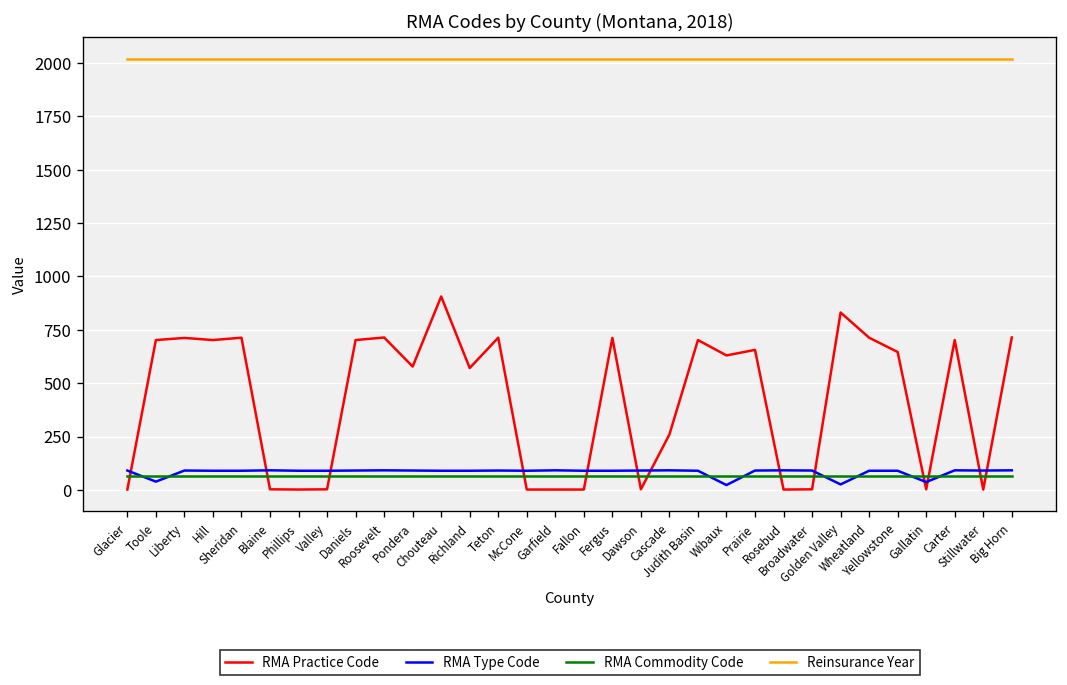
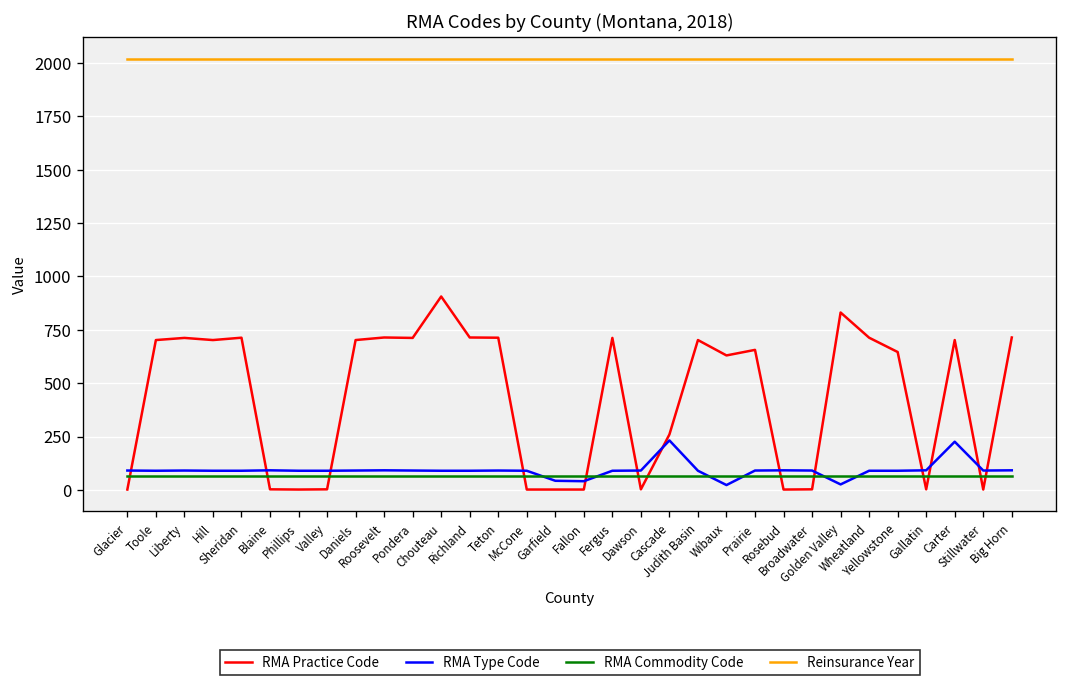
RMA Type Code, Toole: 40 -> 90
RMA Practice Code, Pondera: 580 -> 710
RMA Practice Code, Richland: 570 -> 710
RMA Type Code, Garfield: 90 -> 40
RMA Type Code, Fallon: 90 -> 40
RMA Type Code, Cascade: 90 -> 230
RMA Type Code, Gallatin: 40 -> 90
RMA Type Code, Carter: 90 -> 230
